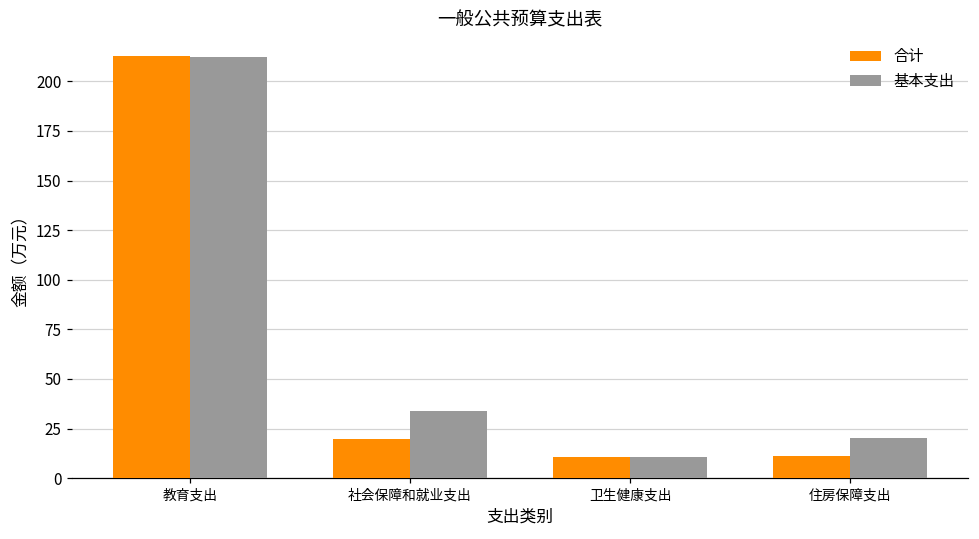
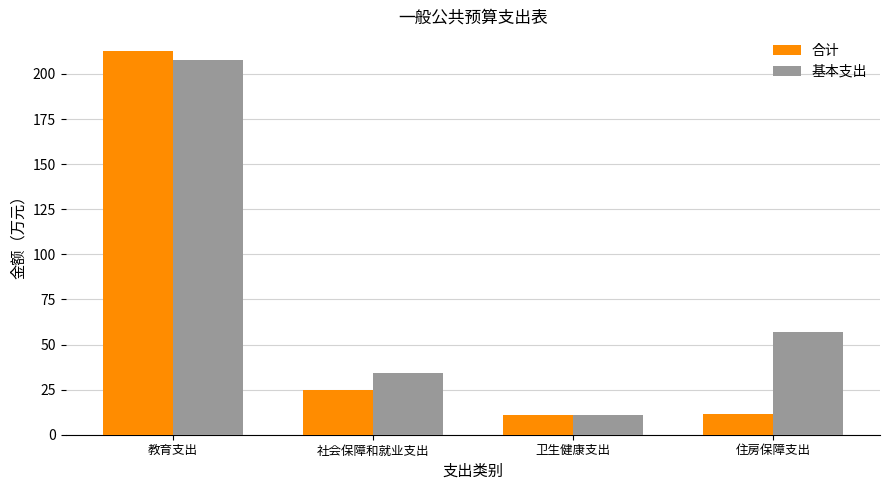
基本支出, 教育支出: 212 -> 208
合计, 社会保障和就业支出: 20 -> 25
基本支出, 住房保障支出: 20 -> 57
